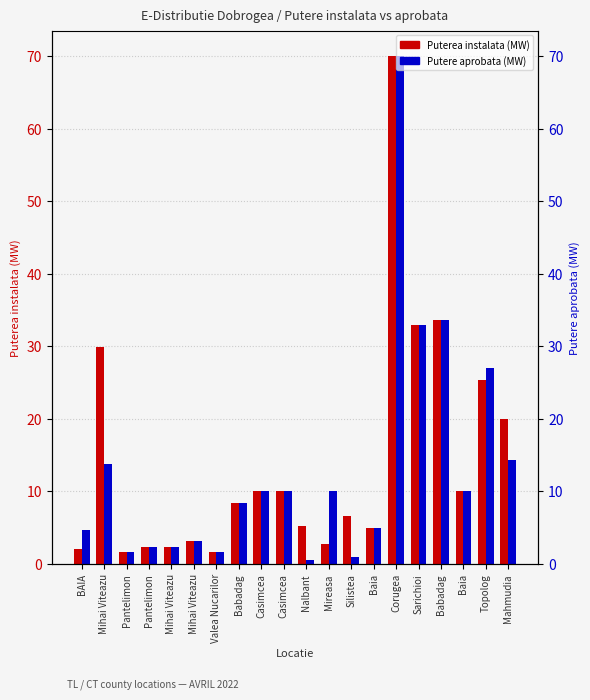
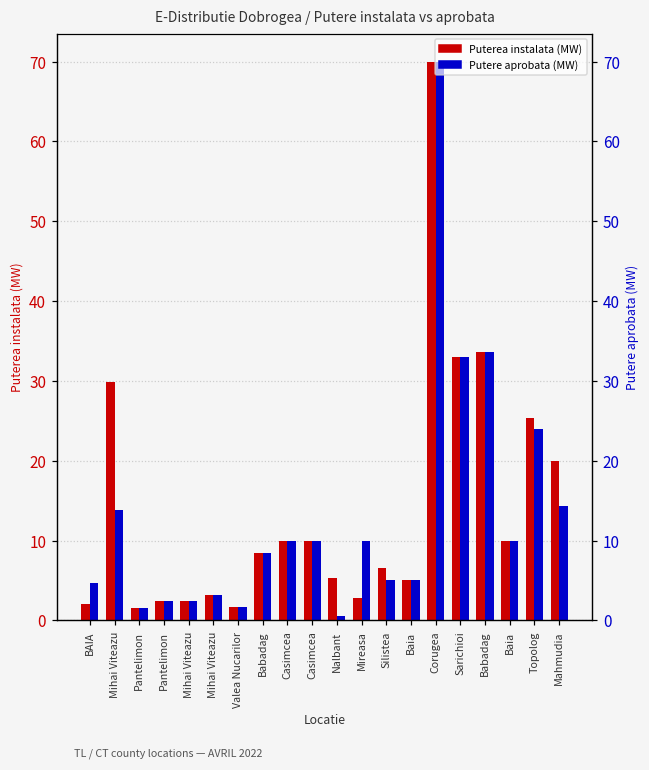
Putere aprobata (MW), Silistea: 1 -> 5
Putere aprobata (MW), Topolog: 27 -> 24
